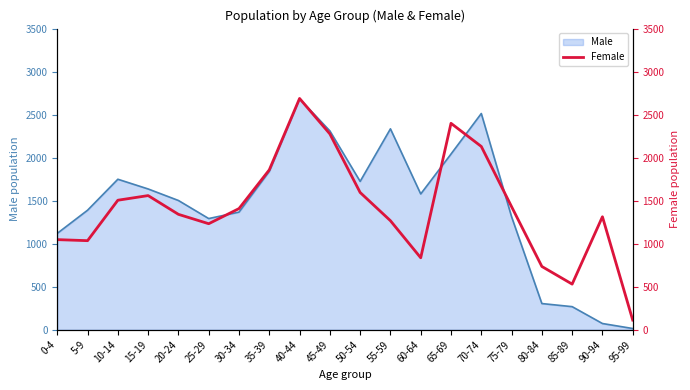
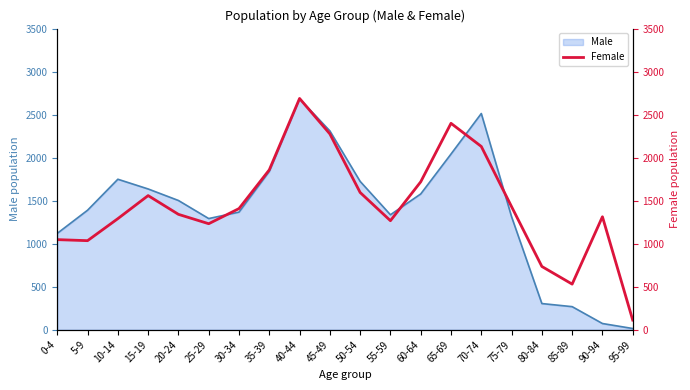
Male, 55-59: 2300 -> 1300
Female, 10-14: 1500 -> 1300
Female, 60-64: 800 -> 1700
